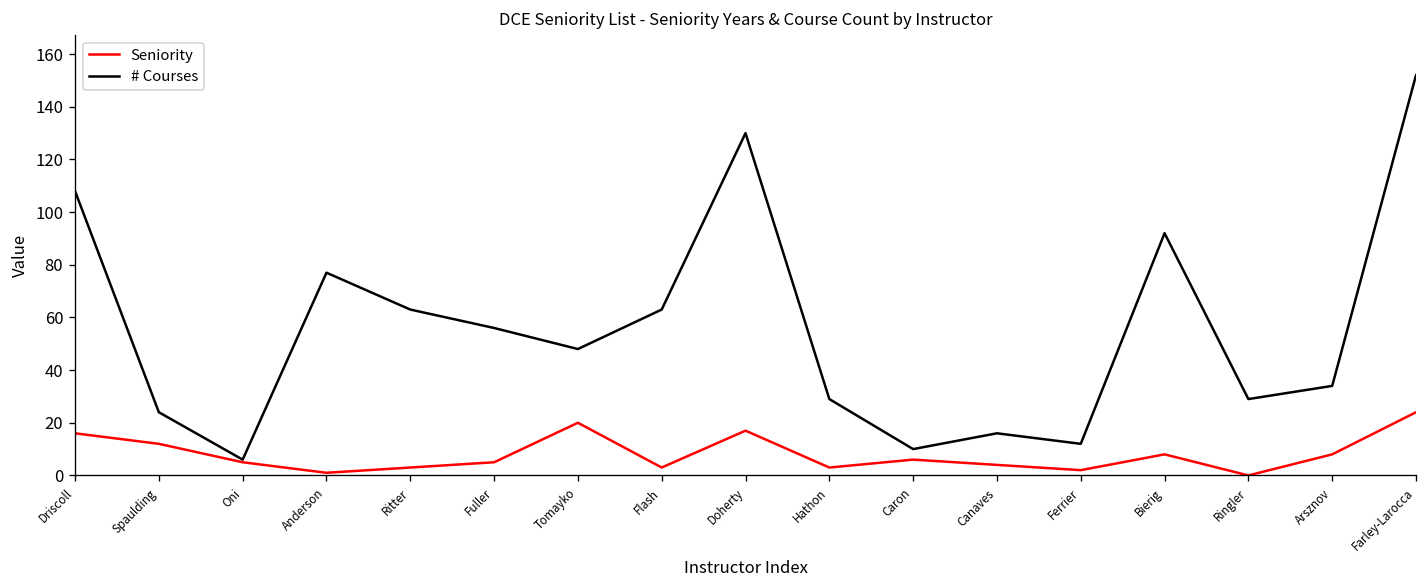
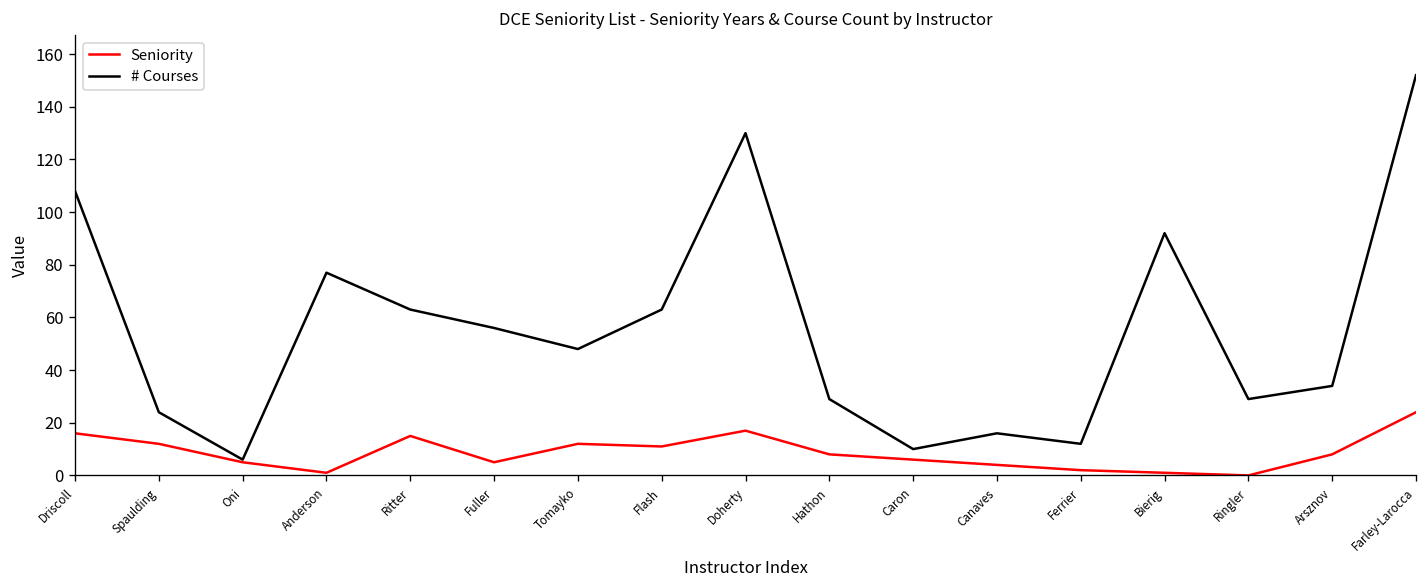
Seniority, Ritter: 3 -> 15
Seniority, Tomayko: 20 -> 12
Seniority, Flash: 3 -> 11
Seniority, Hathon: 3 -> 8
Seniority, Bierig: 8 -> 1
